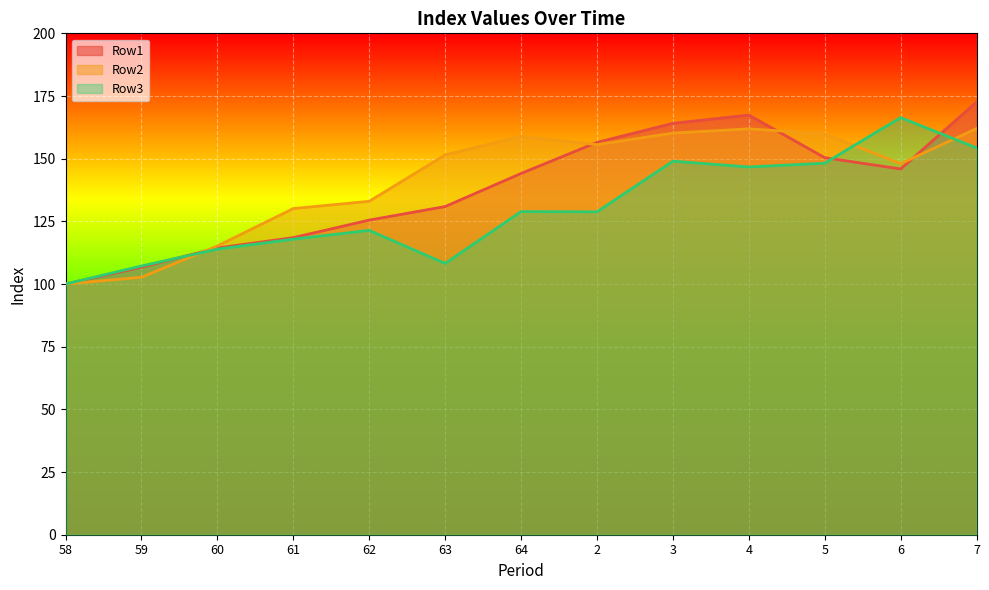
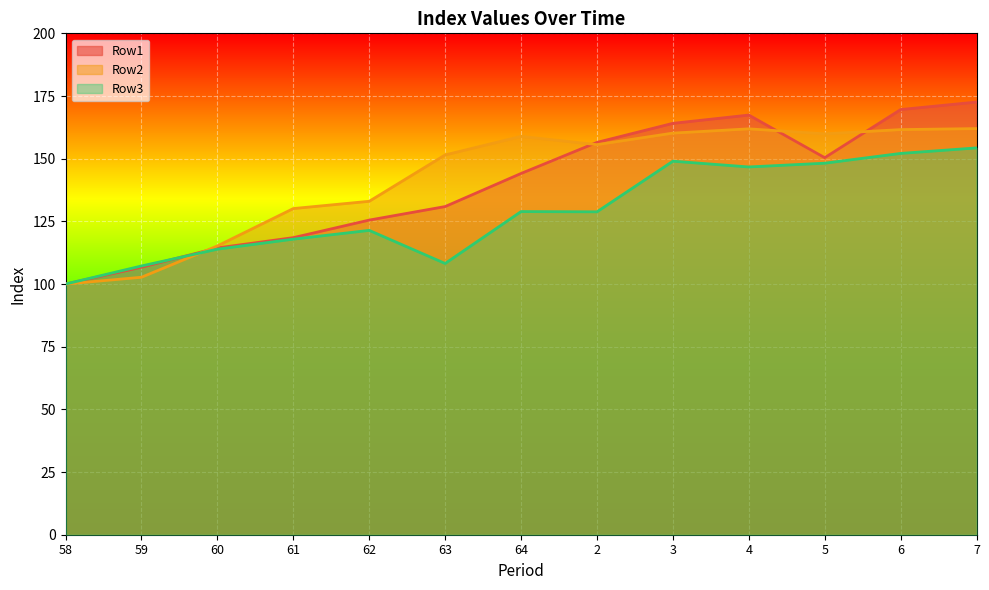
Row1, 6: 146 -> 170
Row2, 6: 148 -> 162
Row3, 6: 166 -> 152
